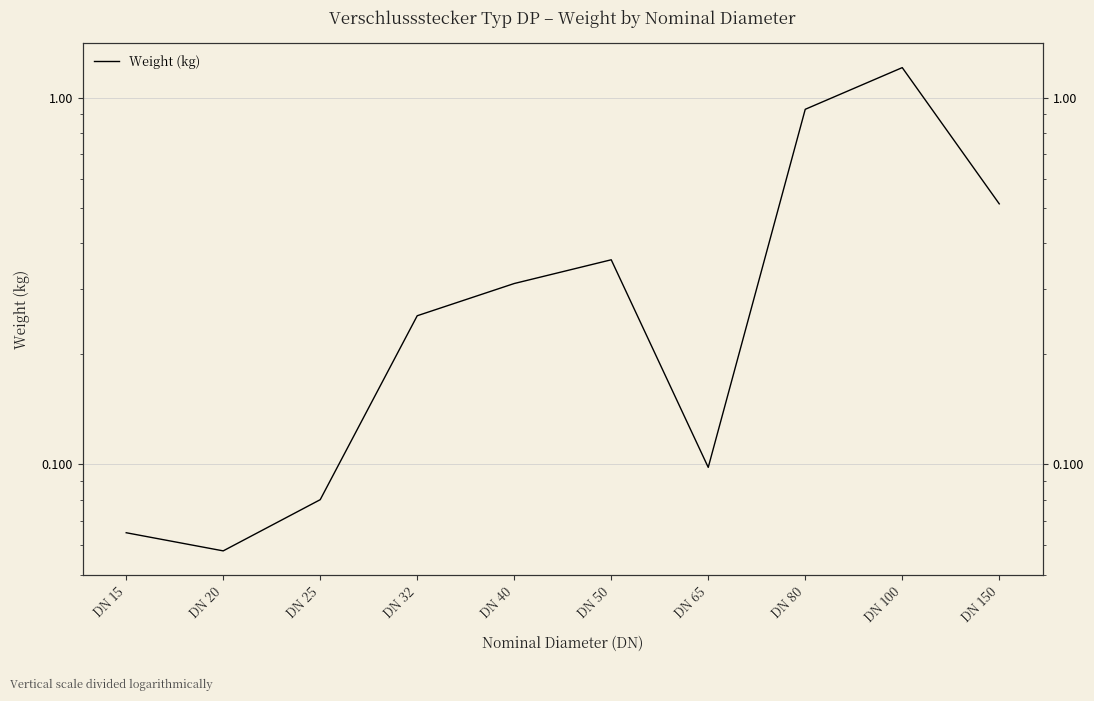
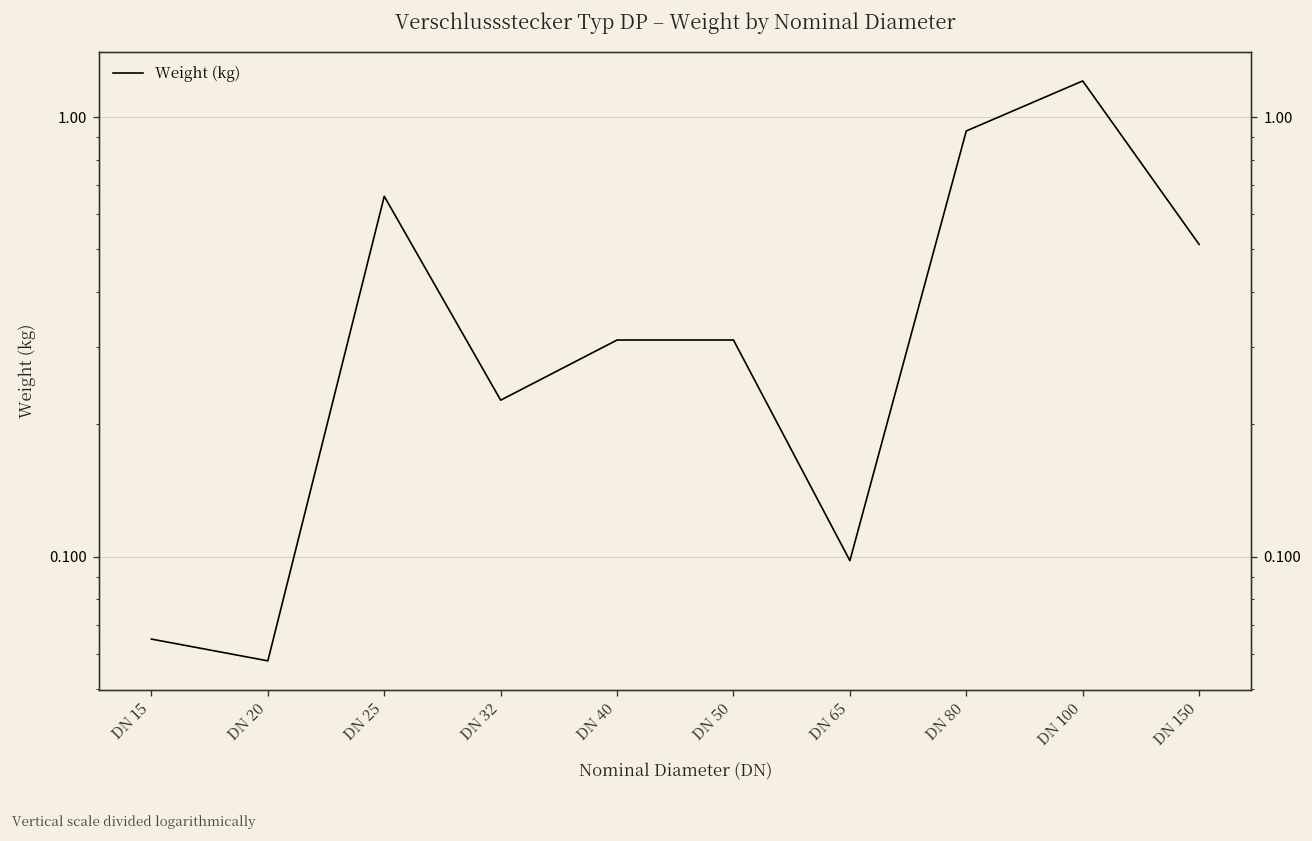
DN 25: 0.08 -> 0.66
DN 32: 0.25 -> 0.23
DN 50: 0.36 -> 0.31
